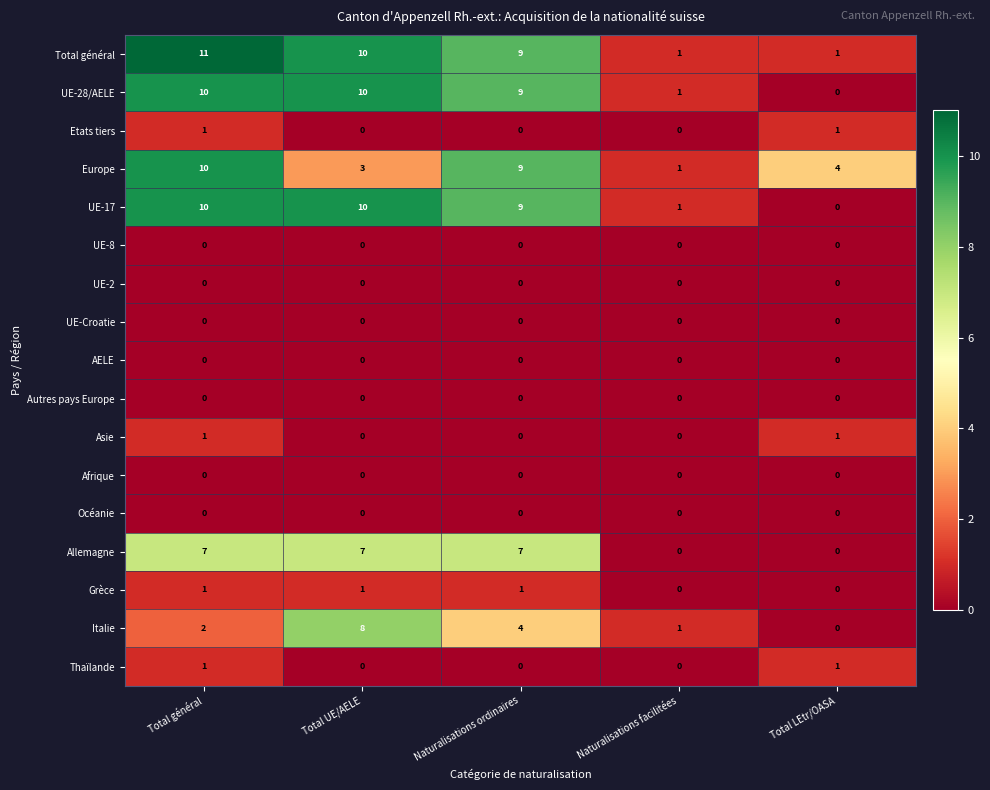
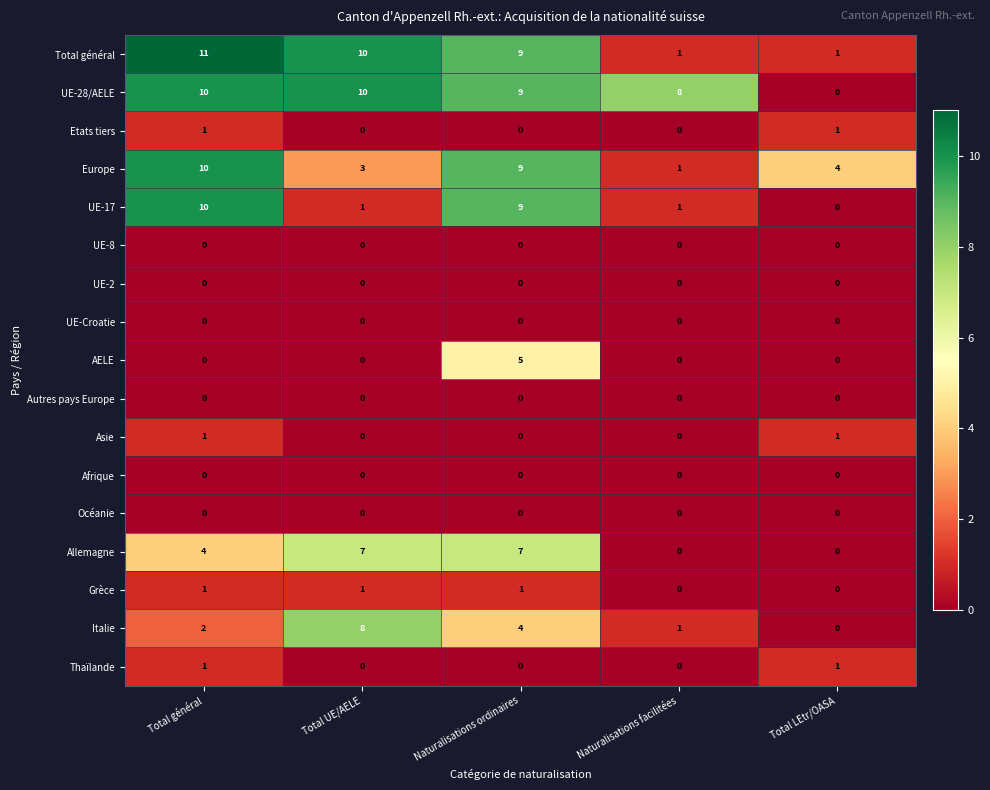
UE-28/AELE, Naturalisations facilitées: 1 -> 8
UE-17, Total UE/AELE: 10 -> 1
AELE, Naturalisations ordinaires: 0 -> 5
Allemagne, Total général: 7 -> 4
